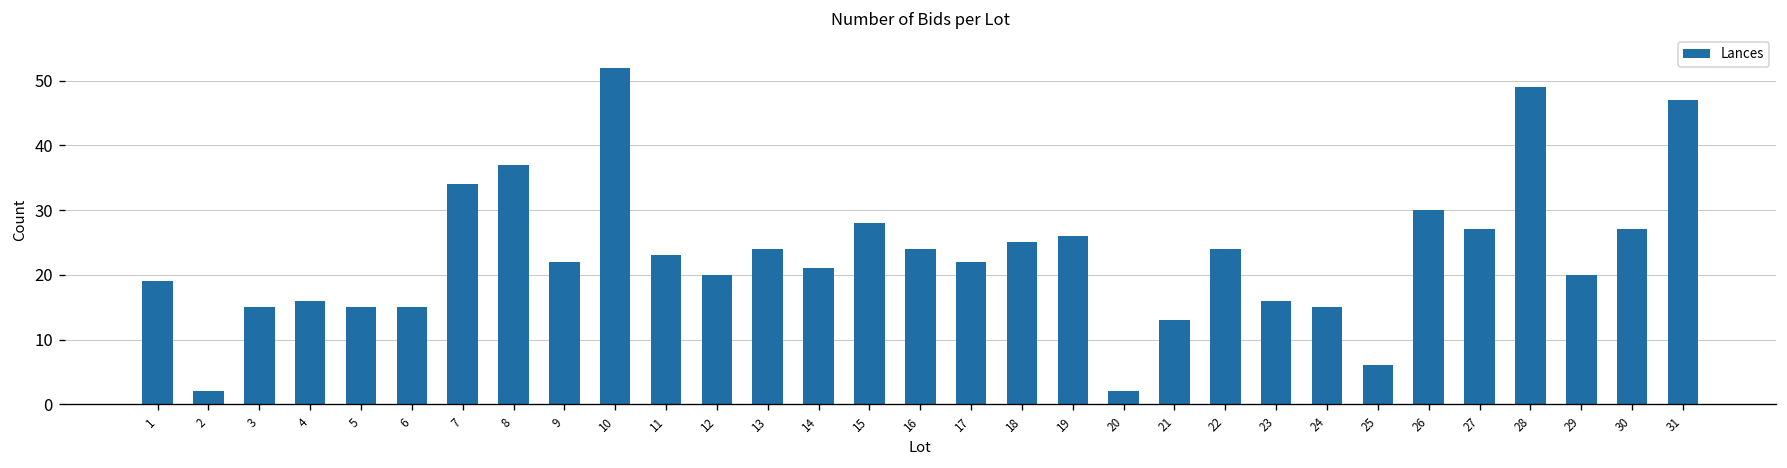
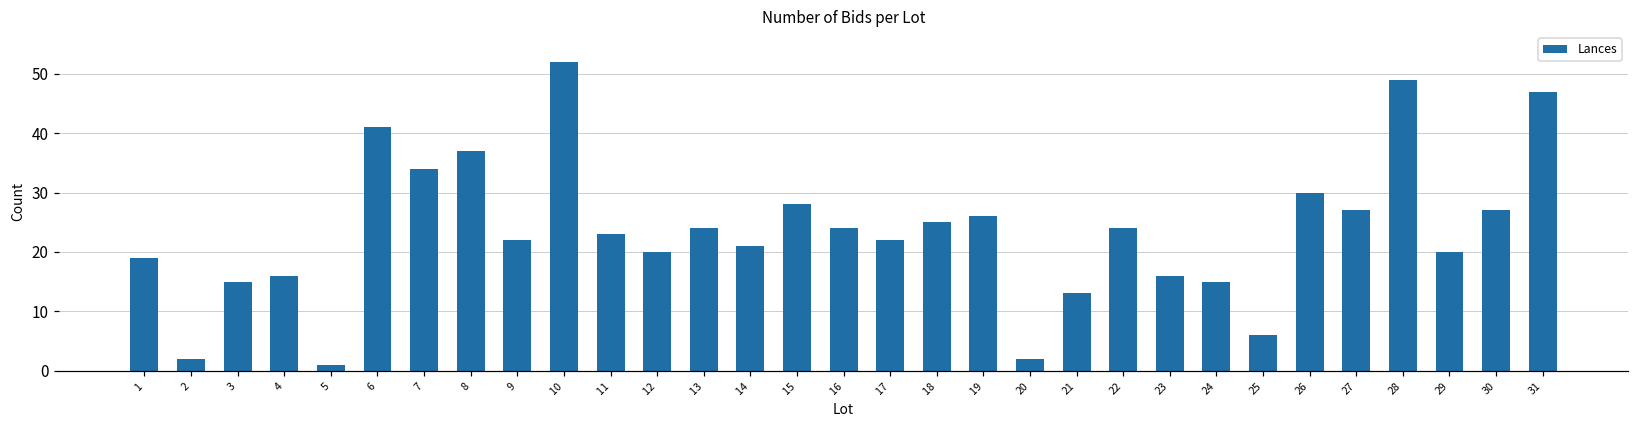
5: 15 -> 1
6: 15 -> 41
